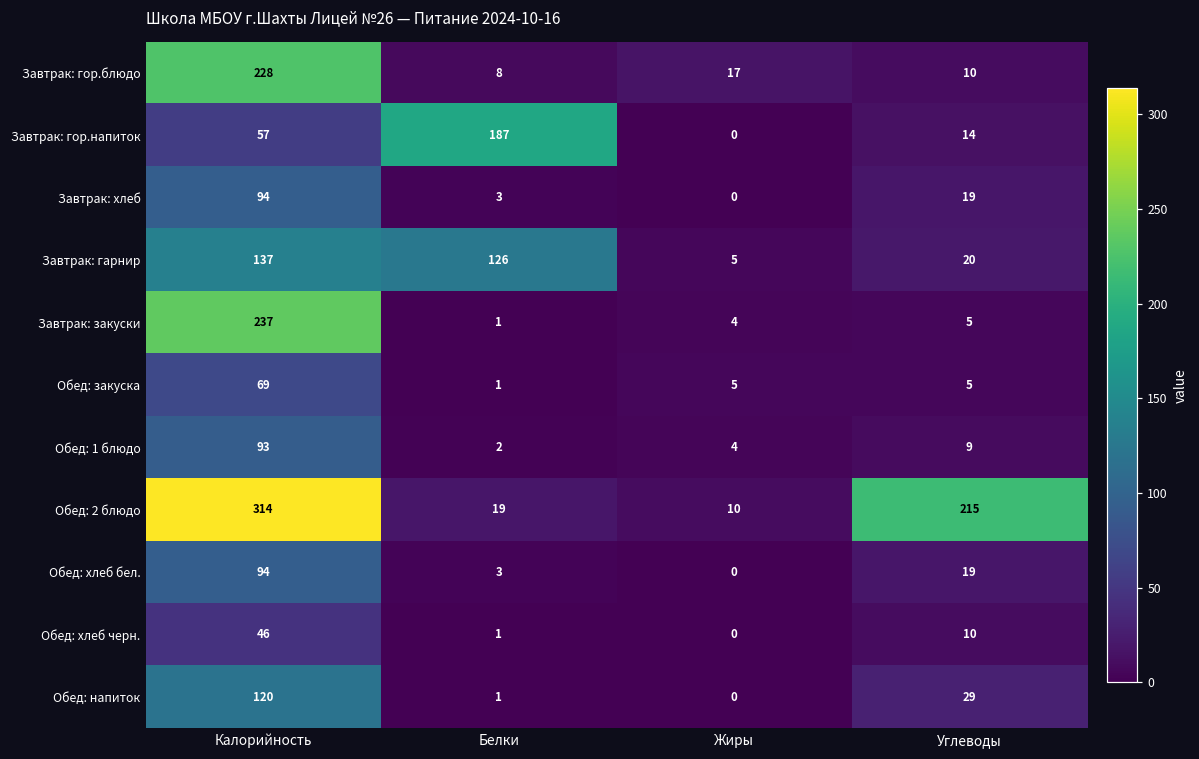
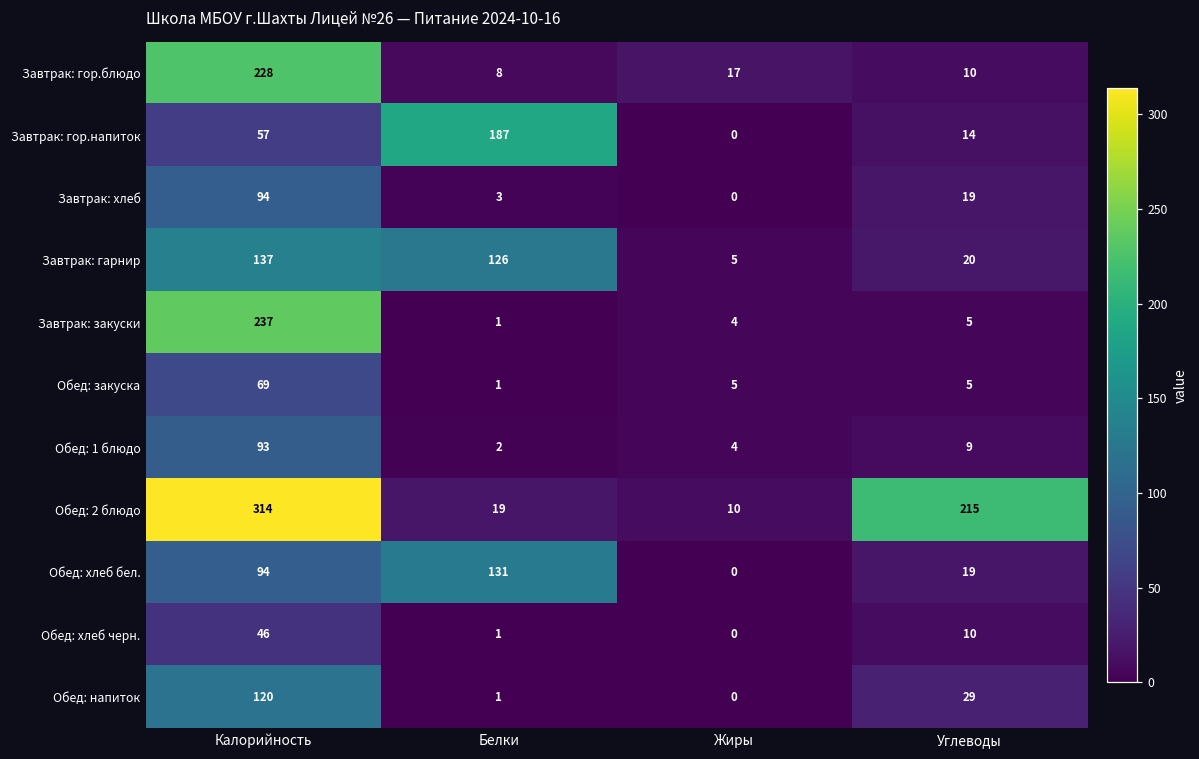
Обед: хлеб бел., Белки: 3 -> 131
